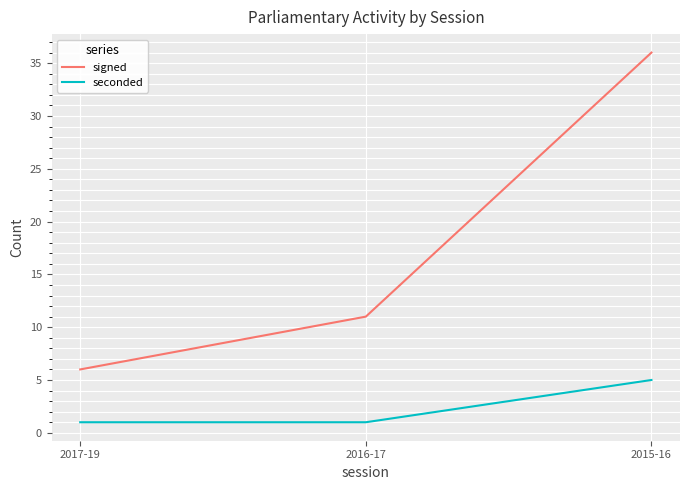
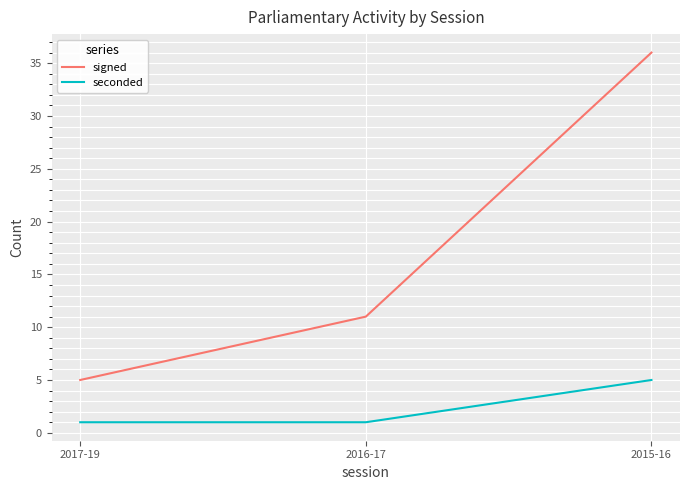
signed, 2017-19: 6 -> 5
